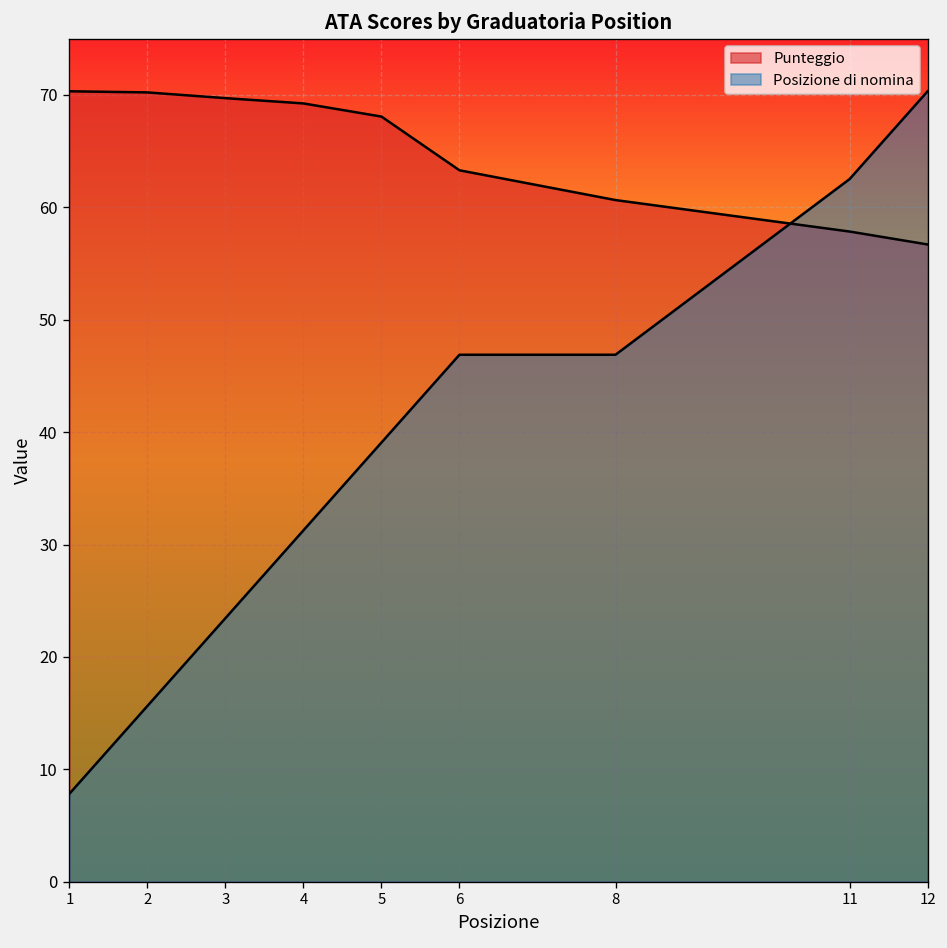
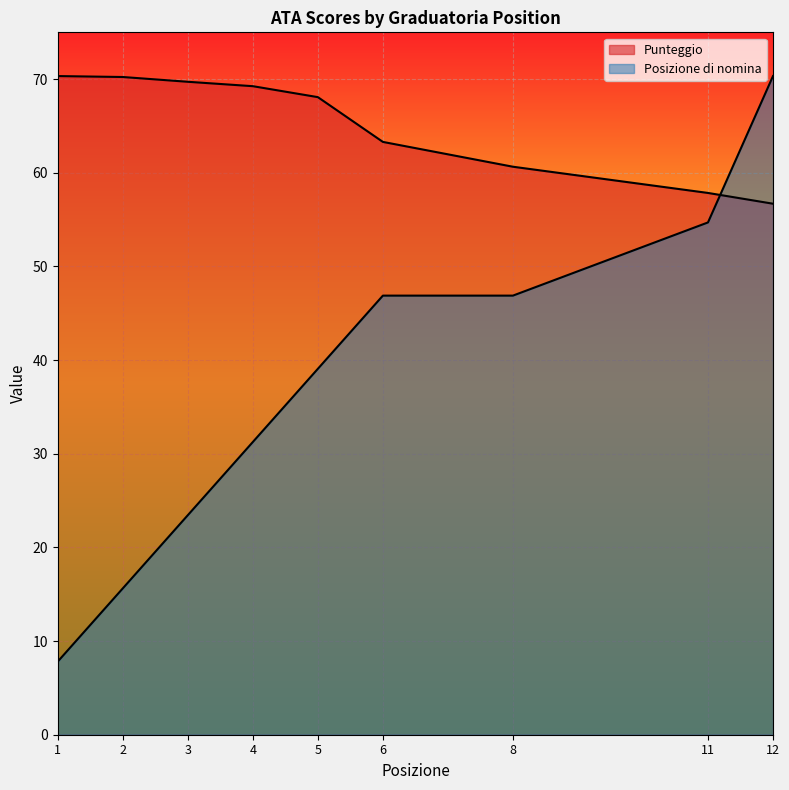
Posizione di nomina, 11: 63 -> 55
